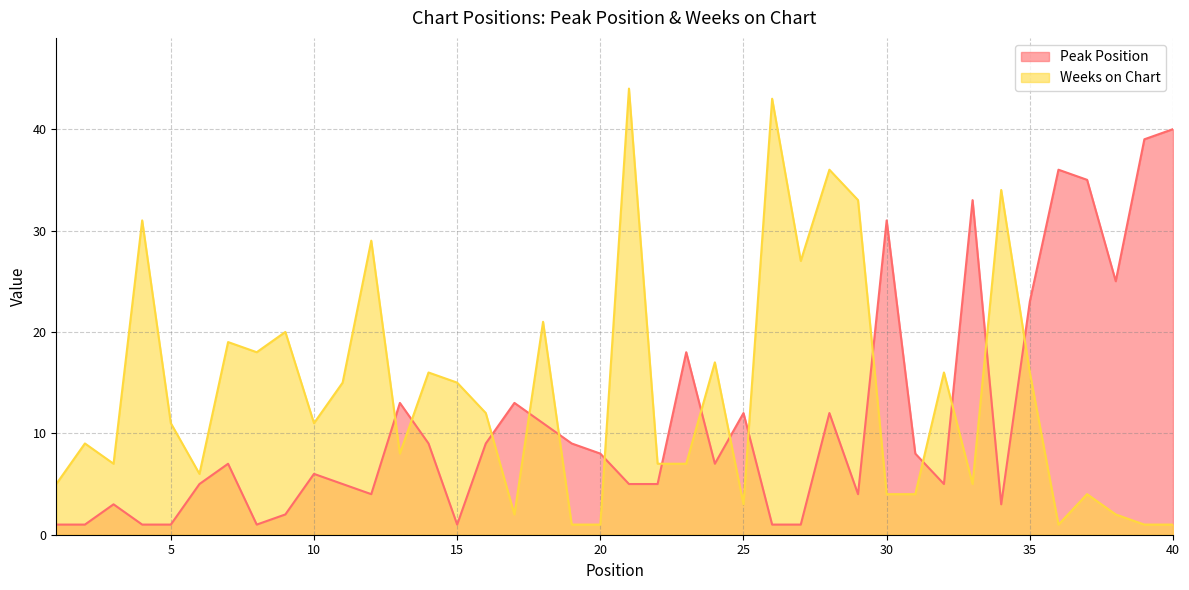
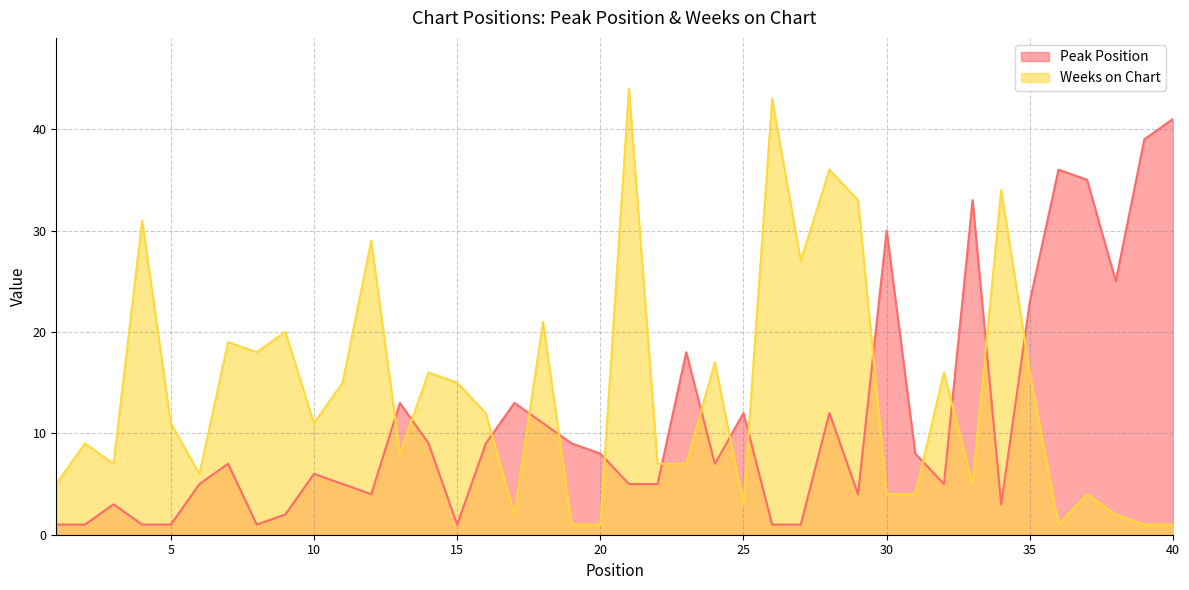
Peak Position, 30: 31 -> 30
Peak Position, 40: 40 -> 41
